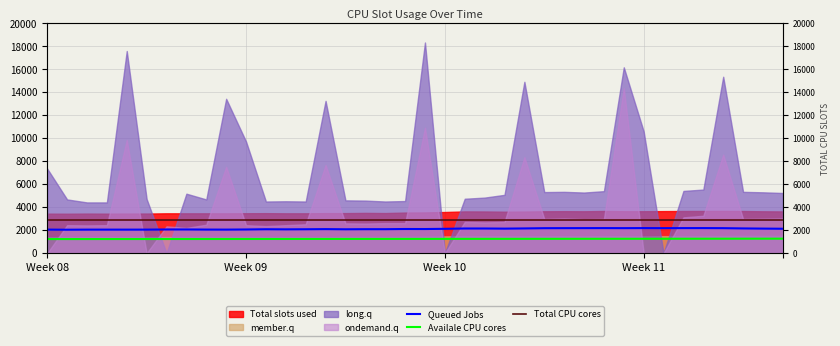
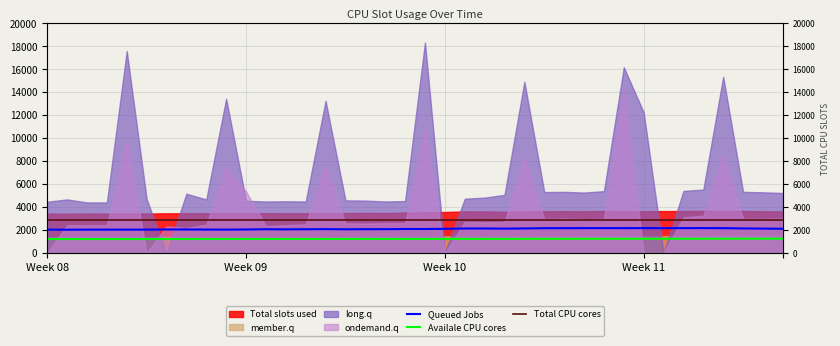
long.q, Week 08: 7400 -> 4500
long.q, Week 09: 9700 -> 4600
ondemand.q, Week 09: 2400 -> 5400
long.q, Week 11: 10600 -> 12300
